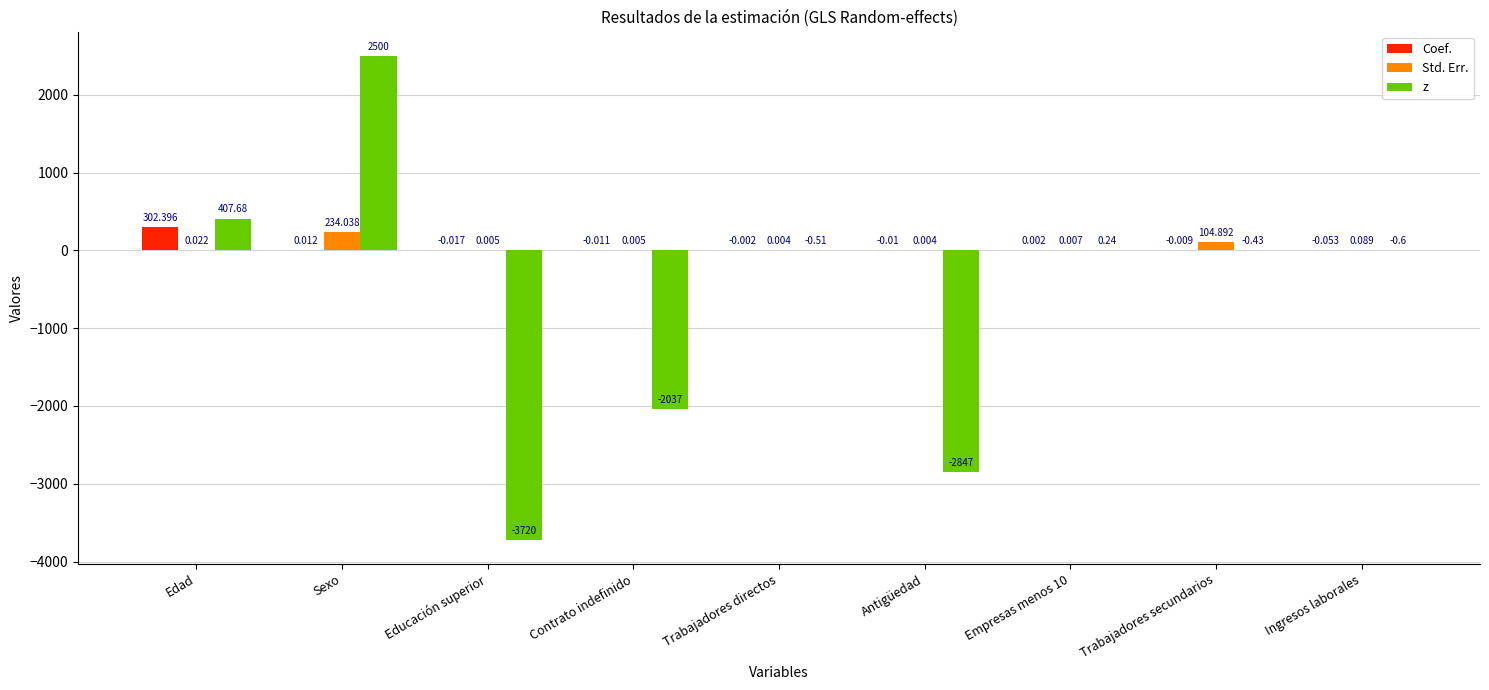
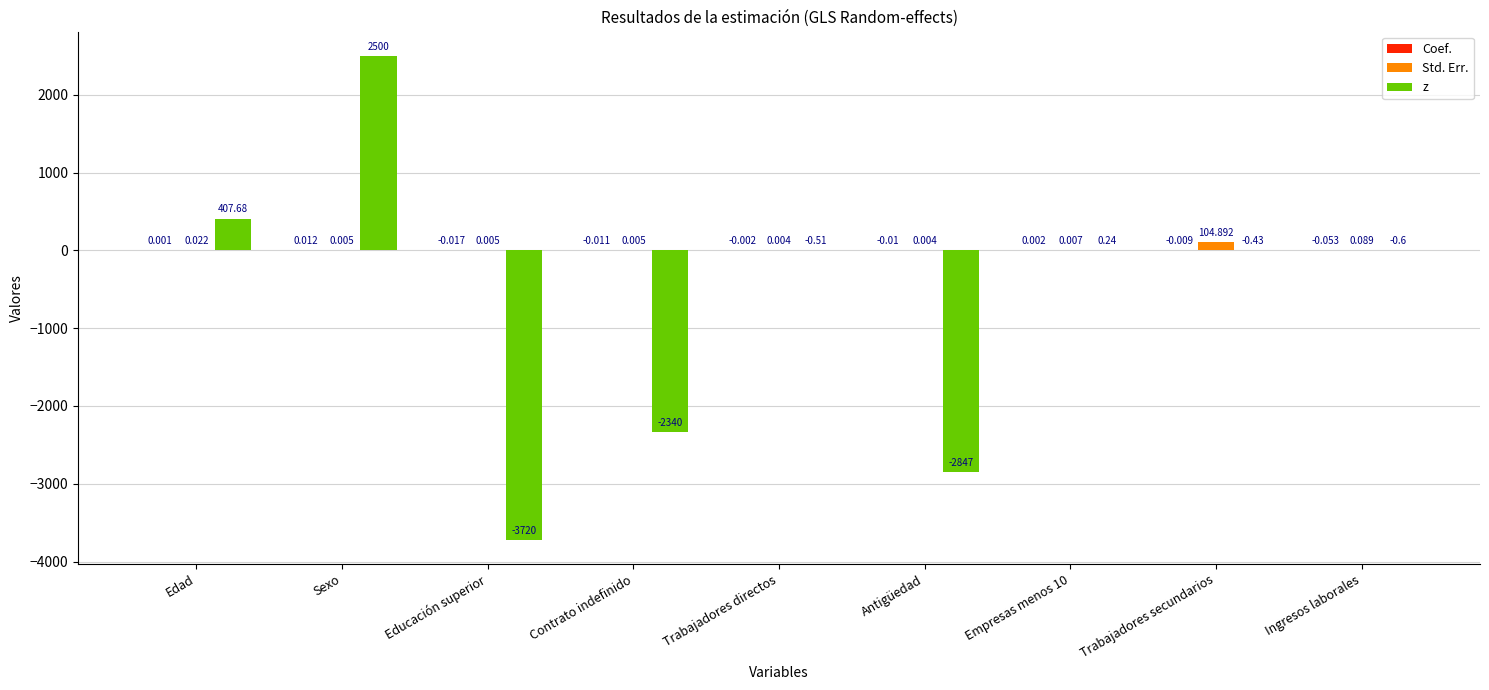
Coef., Edad: 302.396 -> 0.001
Std. Err., Sexo: 234.038 -> 0.005
z, Contrato indefinido: -2037 -> -2340
